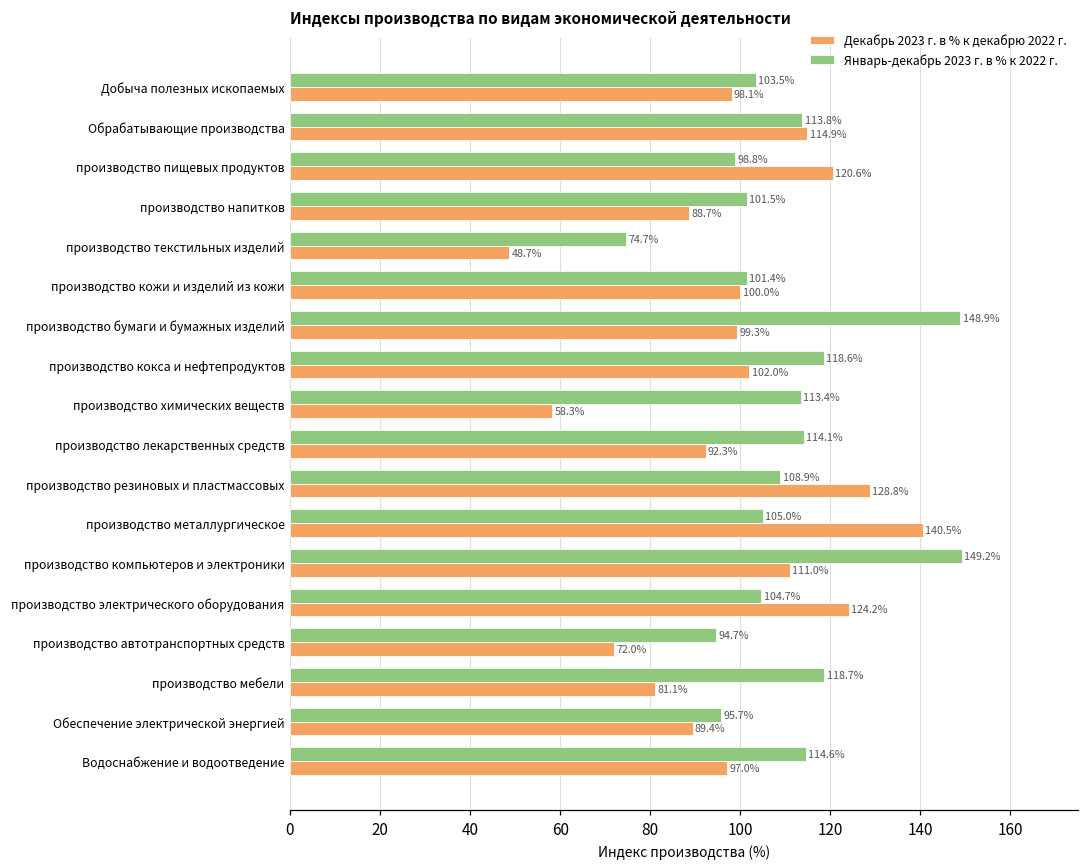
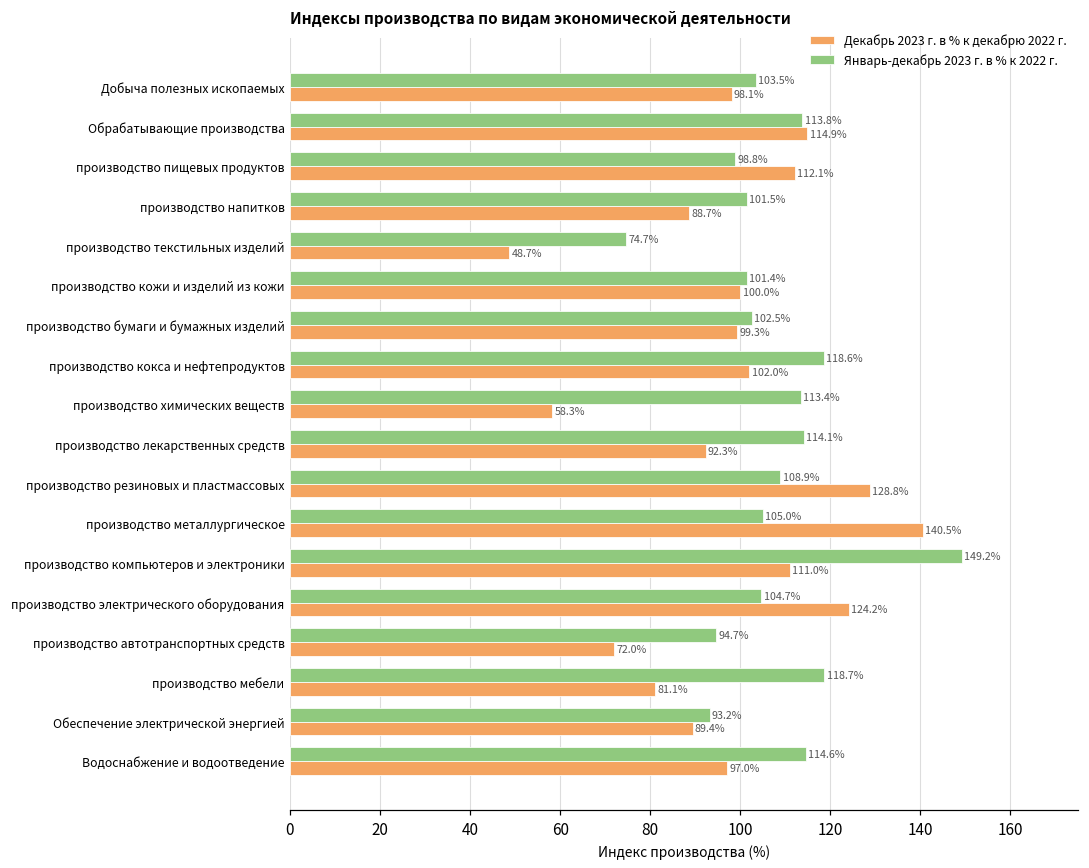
Декабрь 2023 г. в % к декабрю 2022 г., производство пищевых продуктов: 120.6% -> 112.1%
Январь-декабрь 2023 г. в % к 2022 г., производство бумаги и бумажных изделий: 148.9% -> 102.5%
Январь-декабрь 2023 г. в % к 2022 г., Обеспечение электрической энергией: 95.7% -> 93.2%
